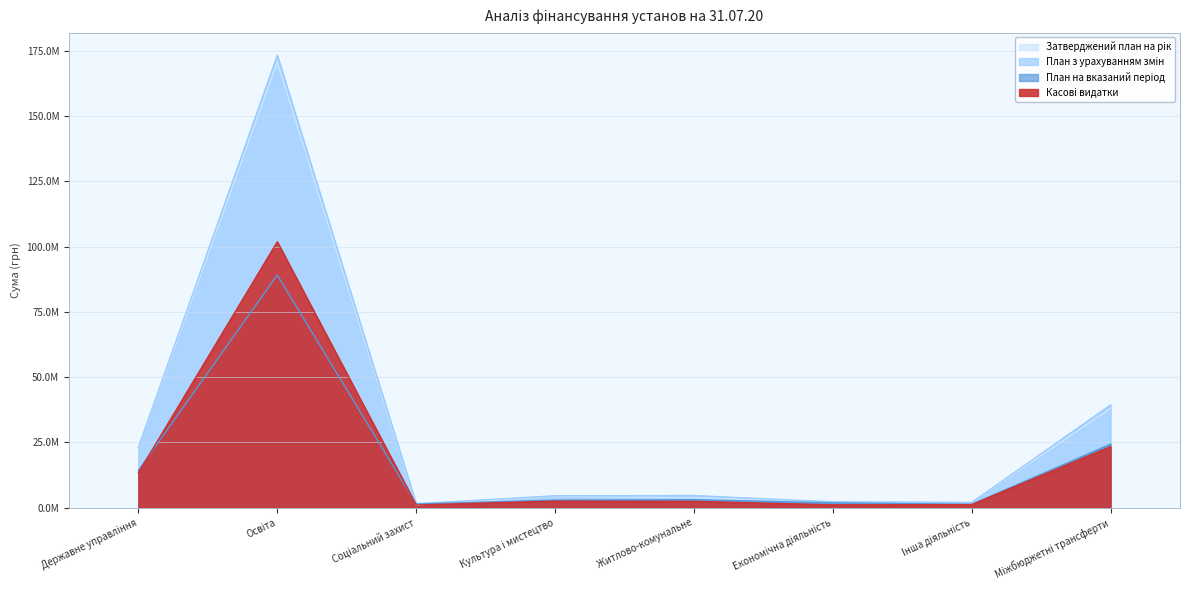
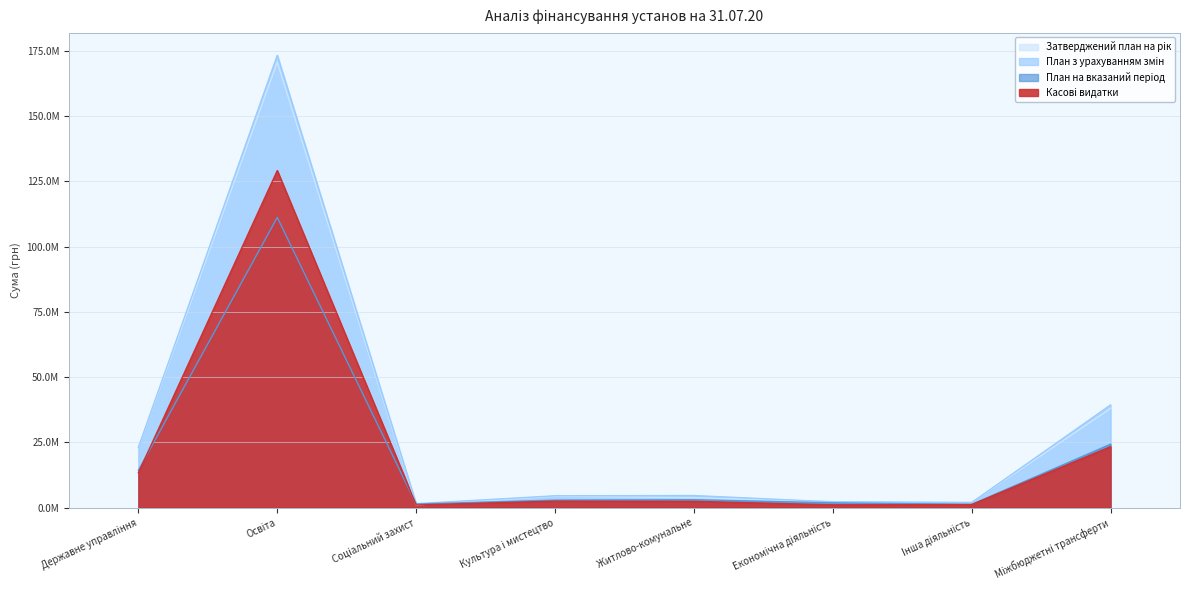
План на вказаний період, Освіта: 89000000 -> 111000000
Касові видатки, Освіта: 102000000 -> 129000000
